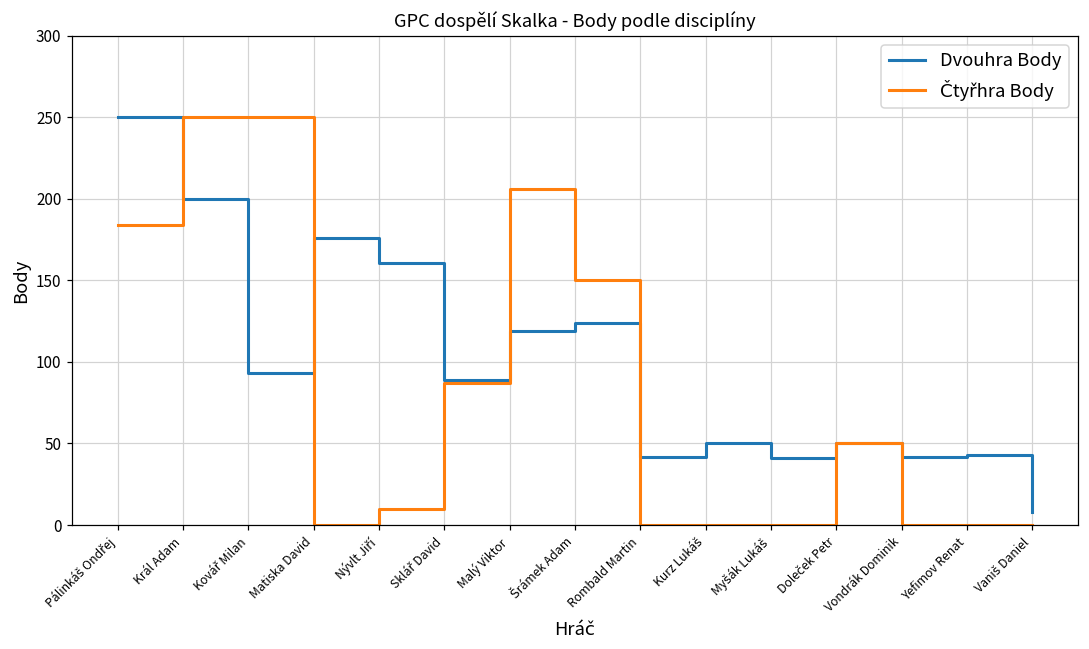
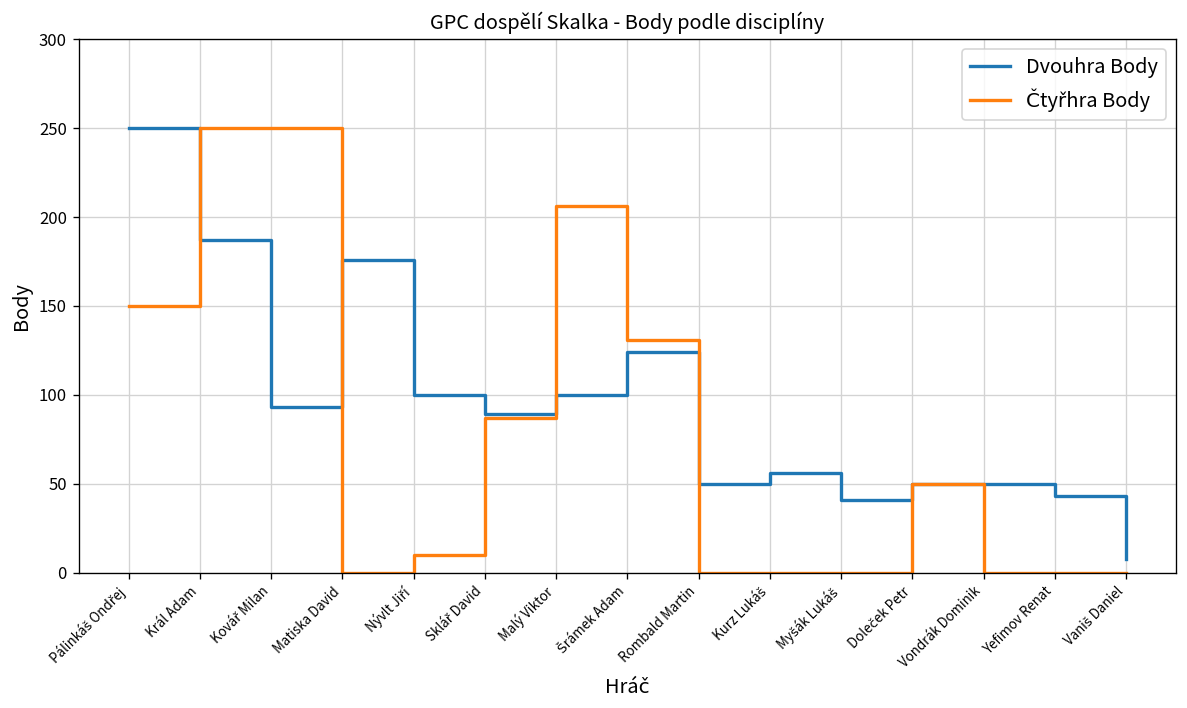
Čtyřhra Body, Pálinkáš Ondřej: 184 -> 150
Dvouhra Body, Král Adam: 200 -> 187
Dvouhra Body, Nývlt Jiří: 161 -> 100
Dvouhra Body, Malý Viktor: 119 -> 100
Čtyřhra Body, Šrámek Adam: 150 -> 131
Dvouhra Body, Rombald Martin: 42 -> 50
Dvouhra Body, Kurz Lukáš: 50 -> 56
Dvouhra Body, Vondrák Dominik: 42 -> 50
